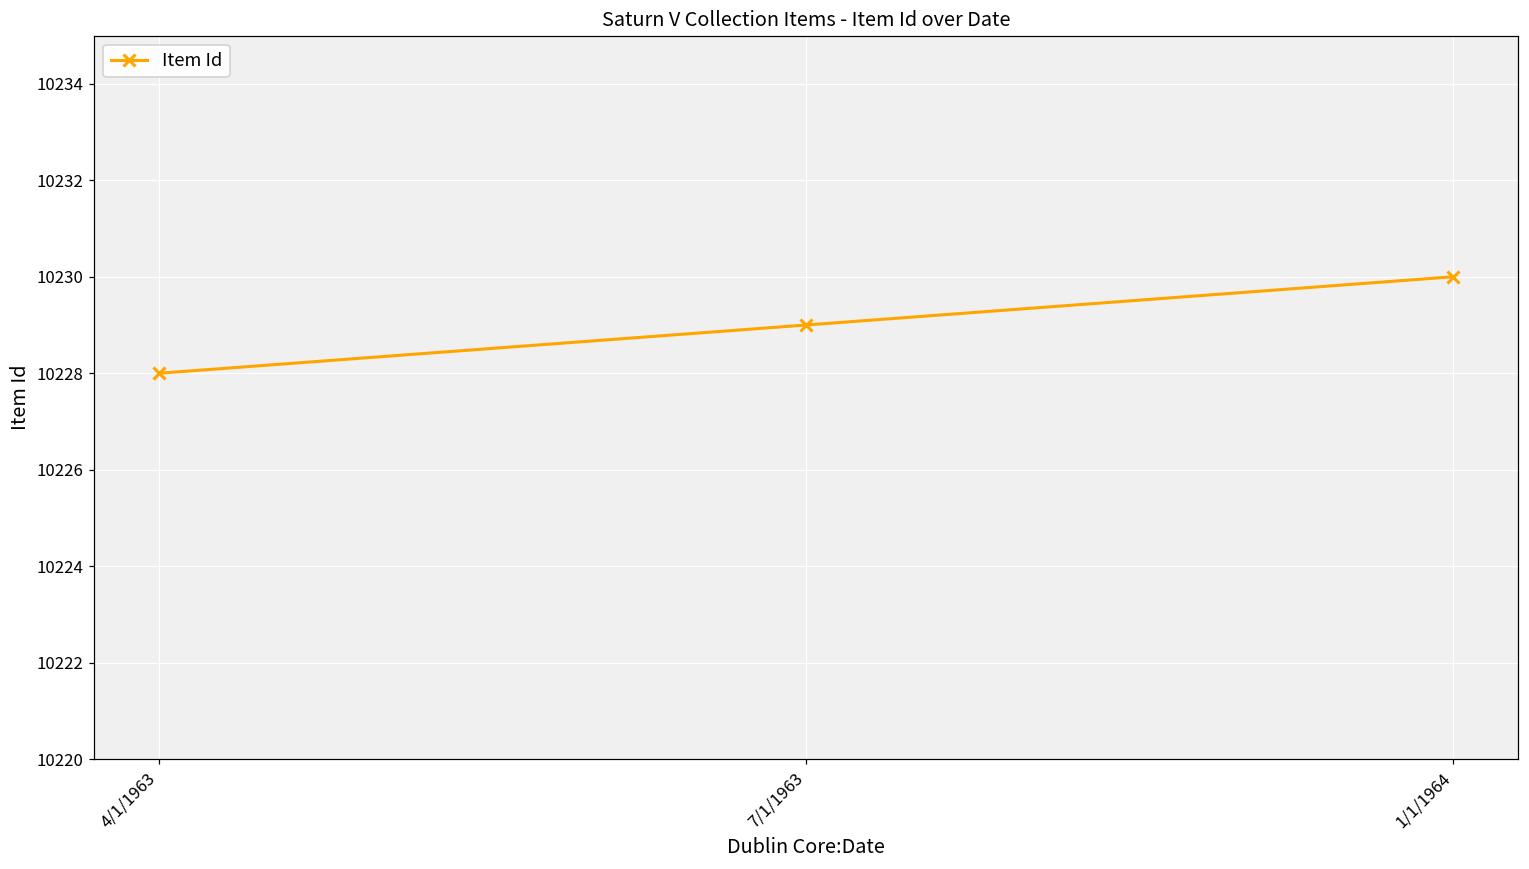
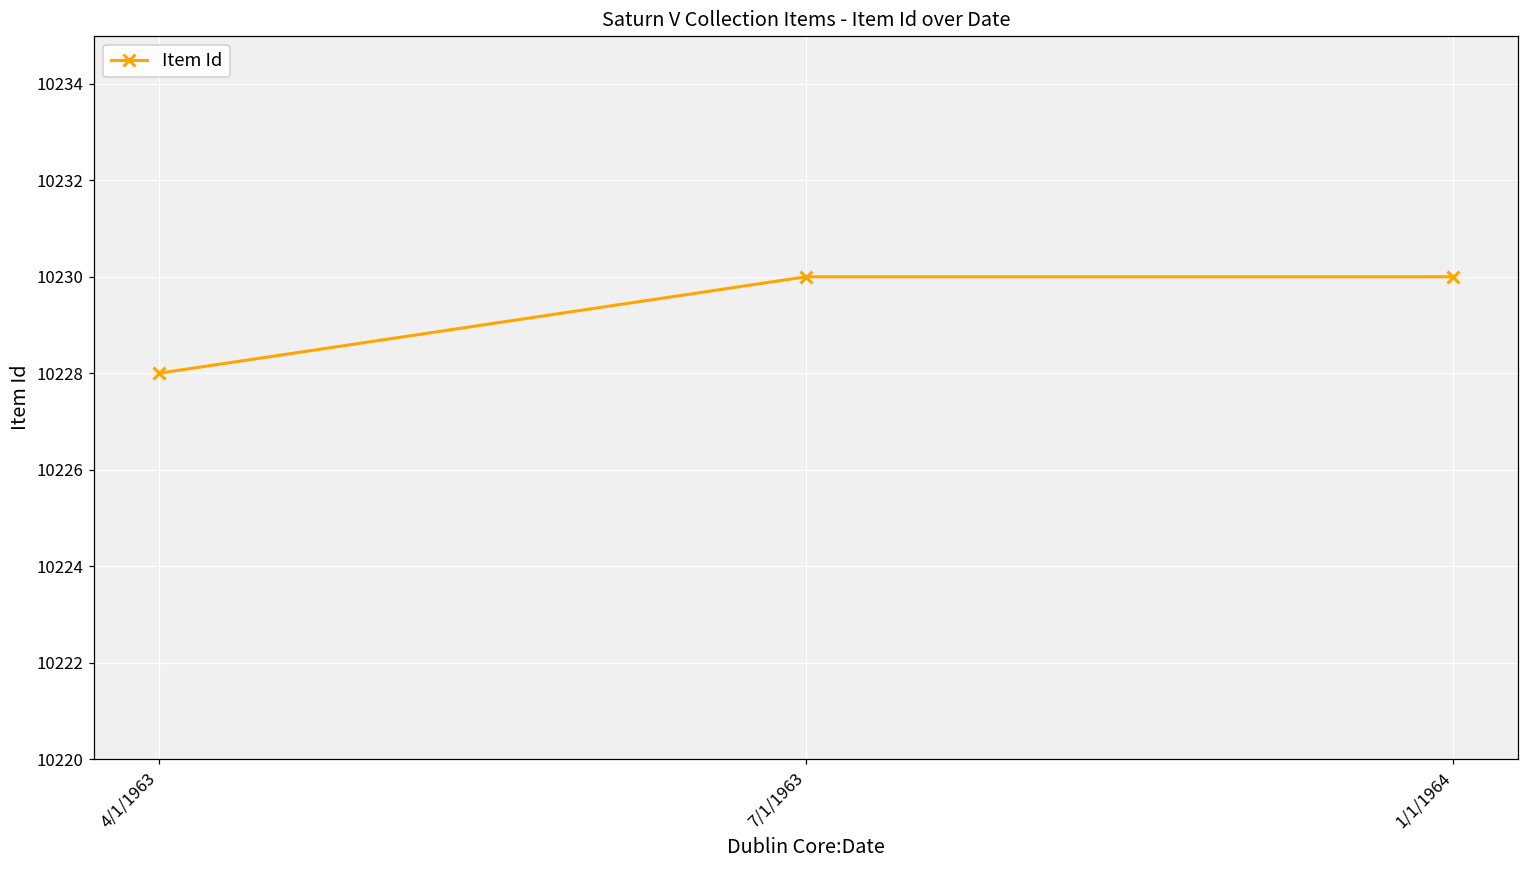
7/1/1963: 10229 -> 10230
